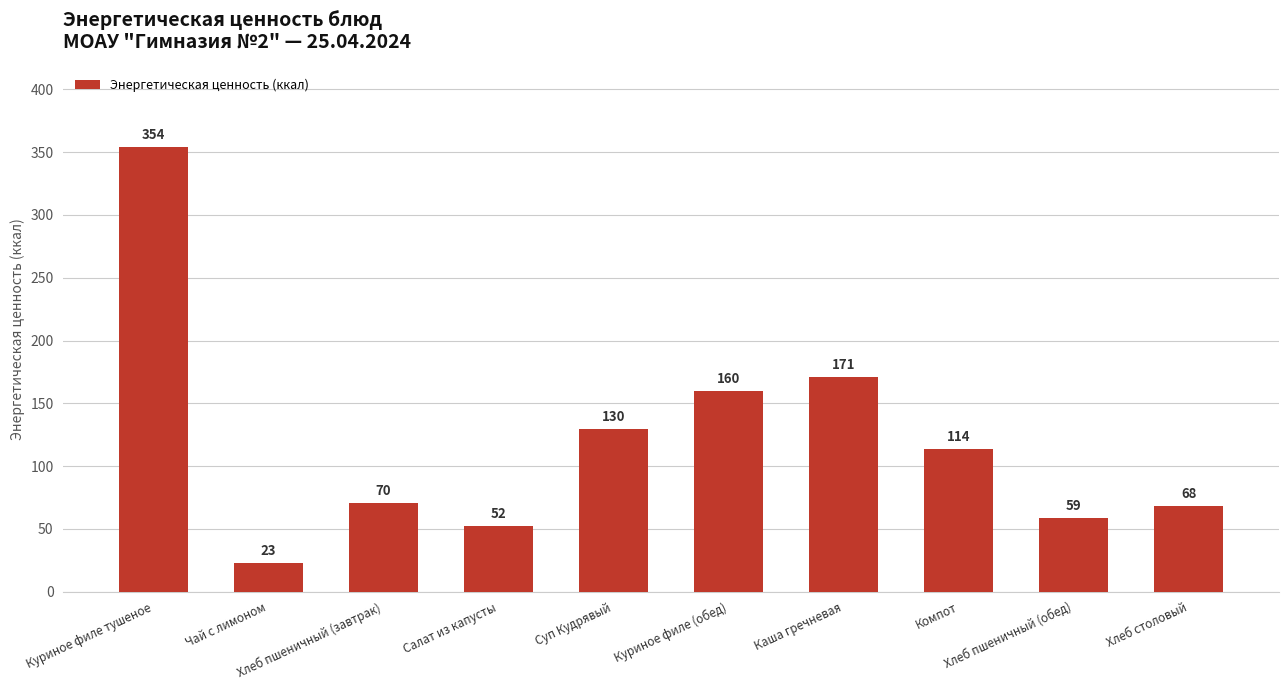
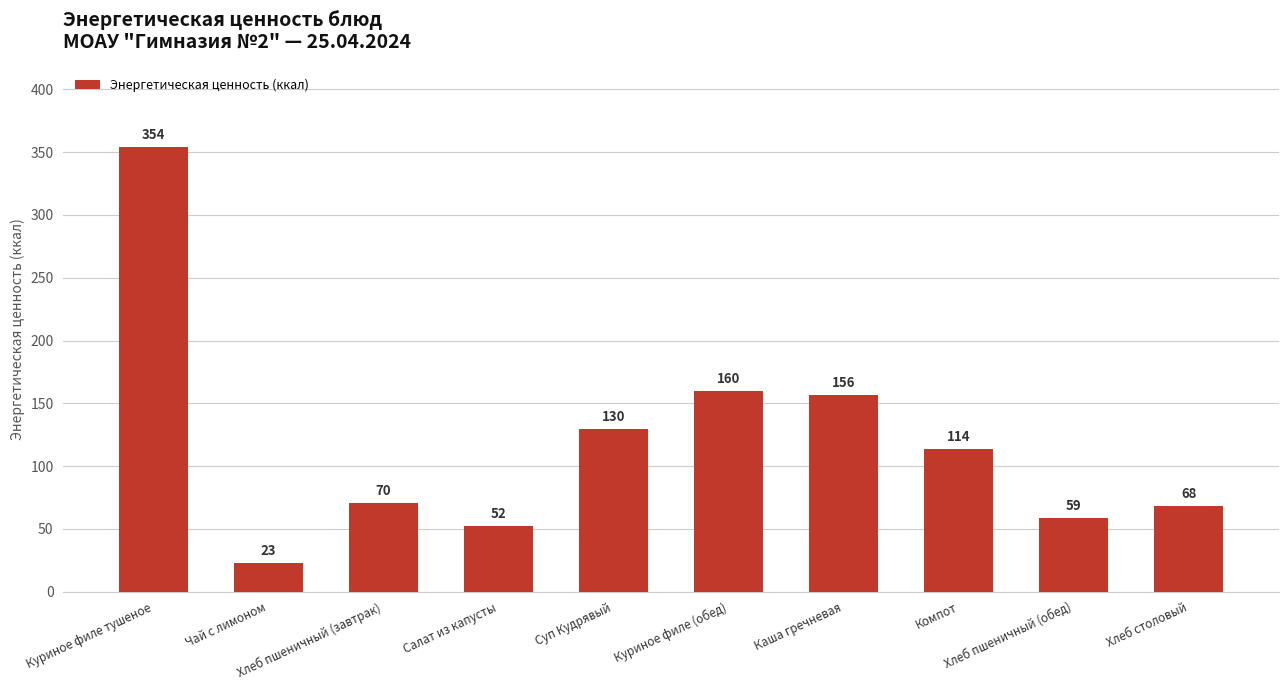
Каша гречневая: 171 -> 156
